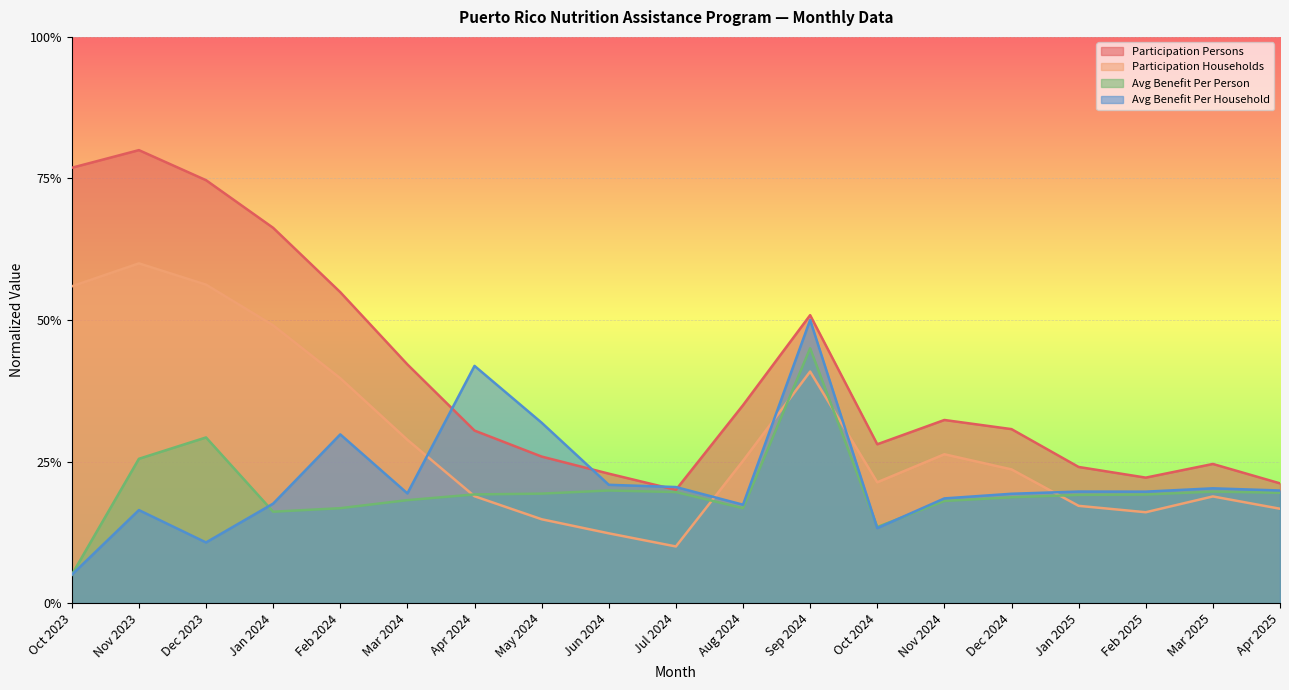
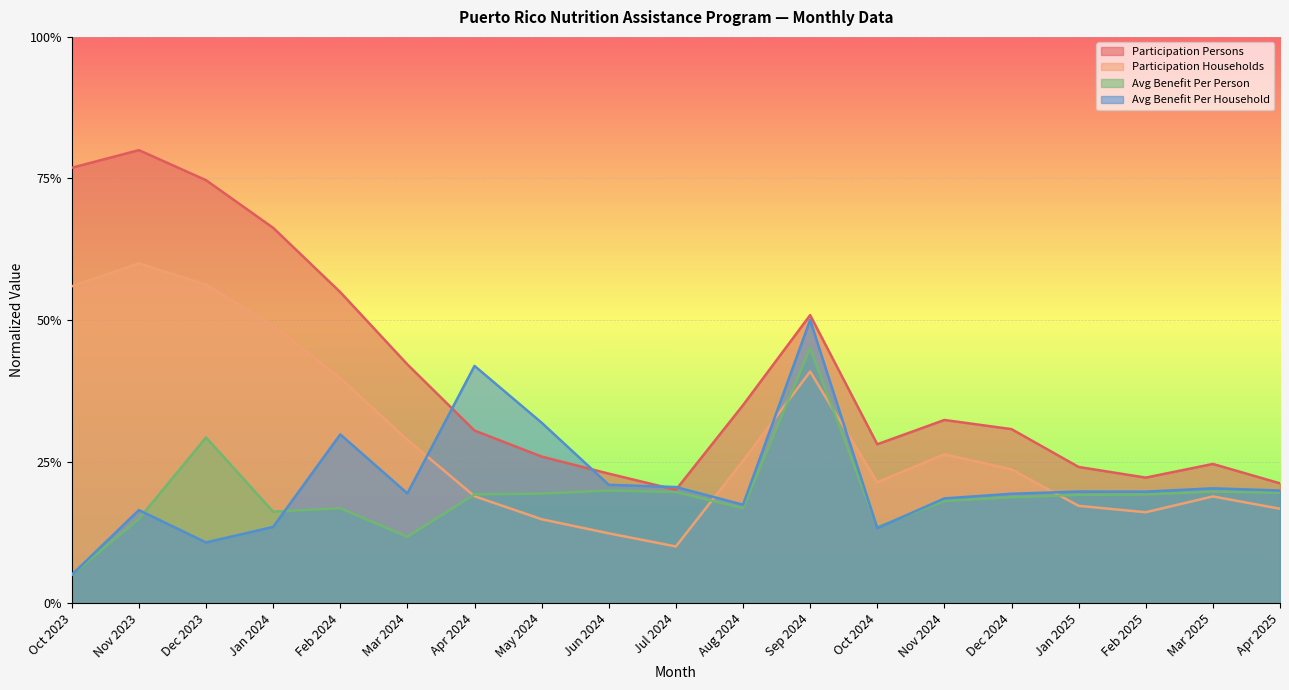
Avg Benefit Per Person, Nov 2023: 25% -> 15%
Avg Benefit Per Household, Jan 2024: 18% -> 13%
Avg Benefit Per Person, Mar 2024: 18% -> 12%
